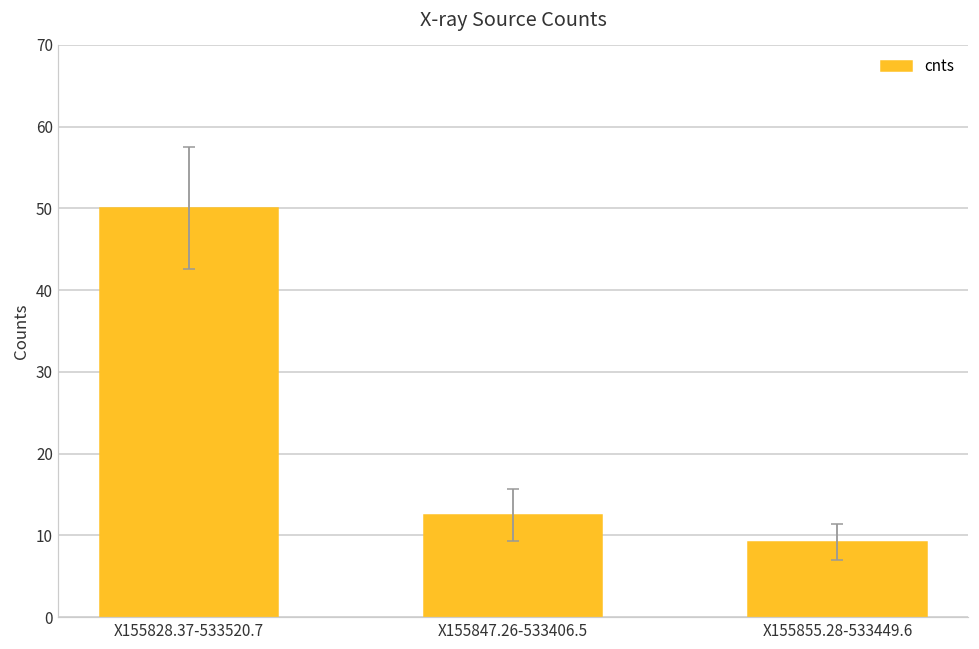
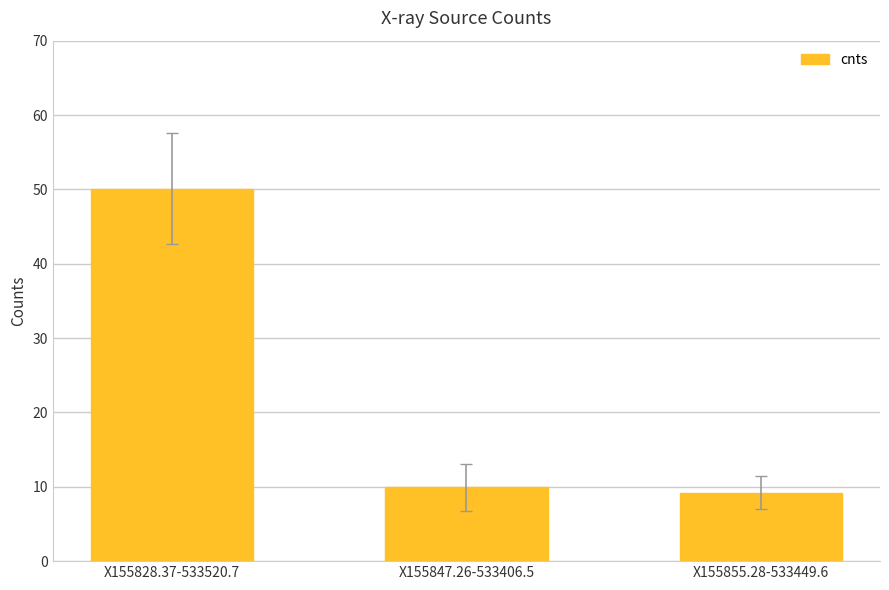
cnts, X155847.26-533406.5: 13 -> 10
